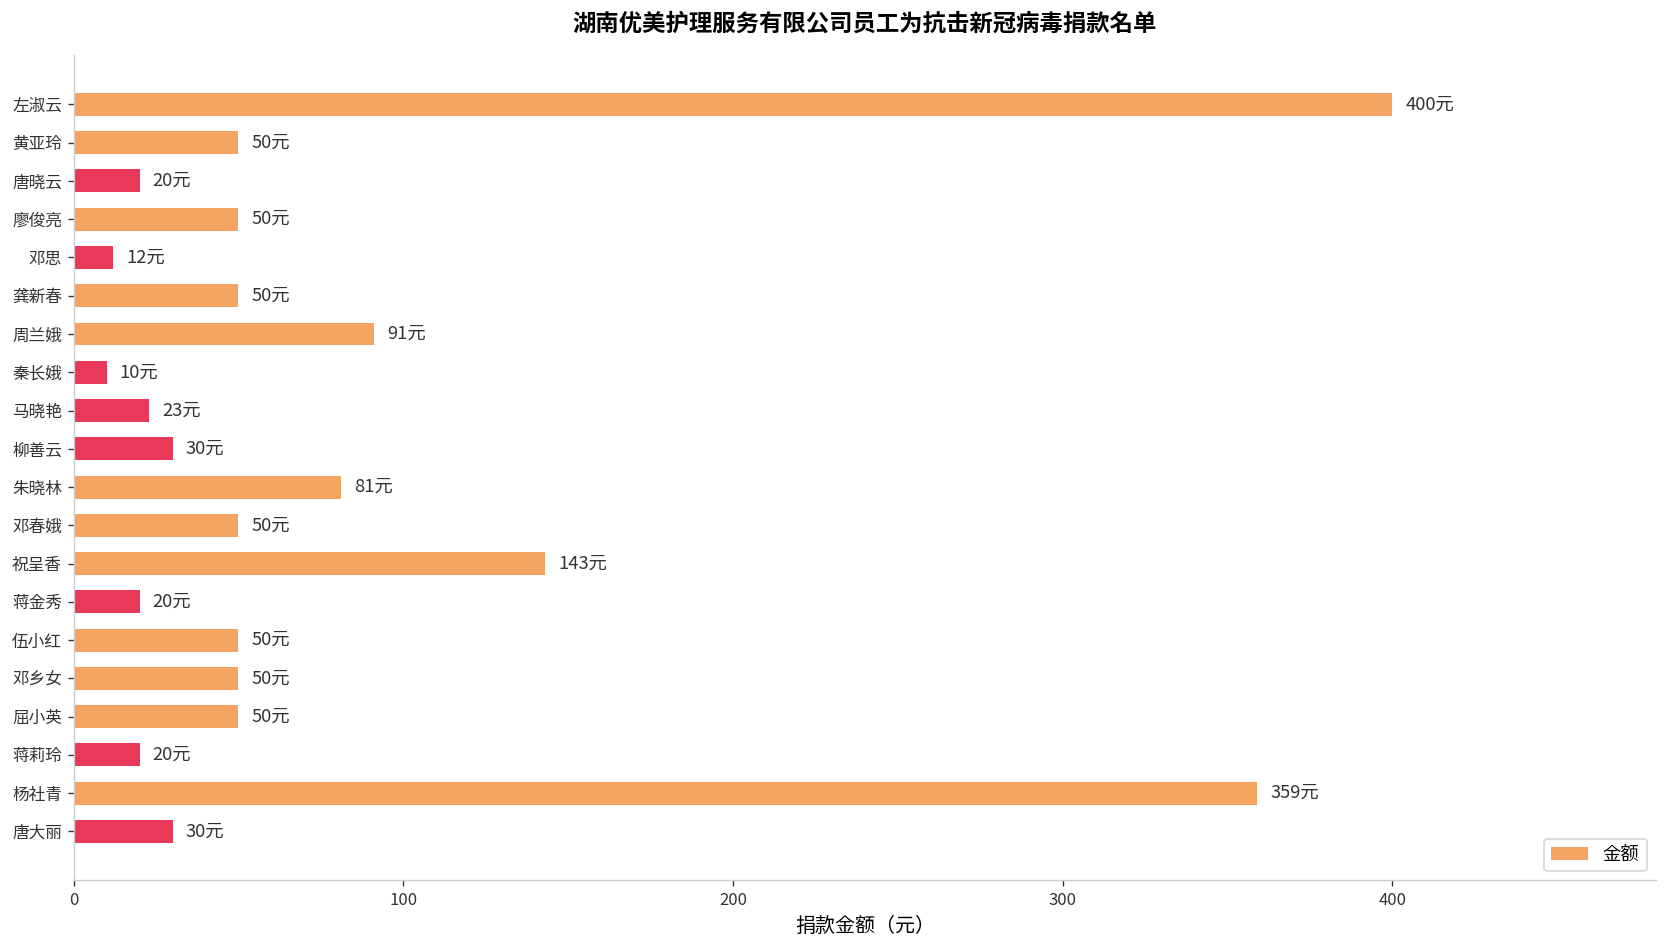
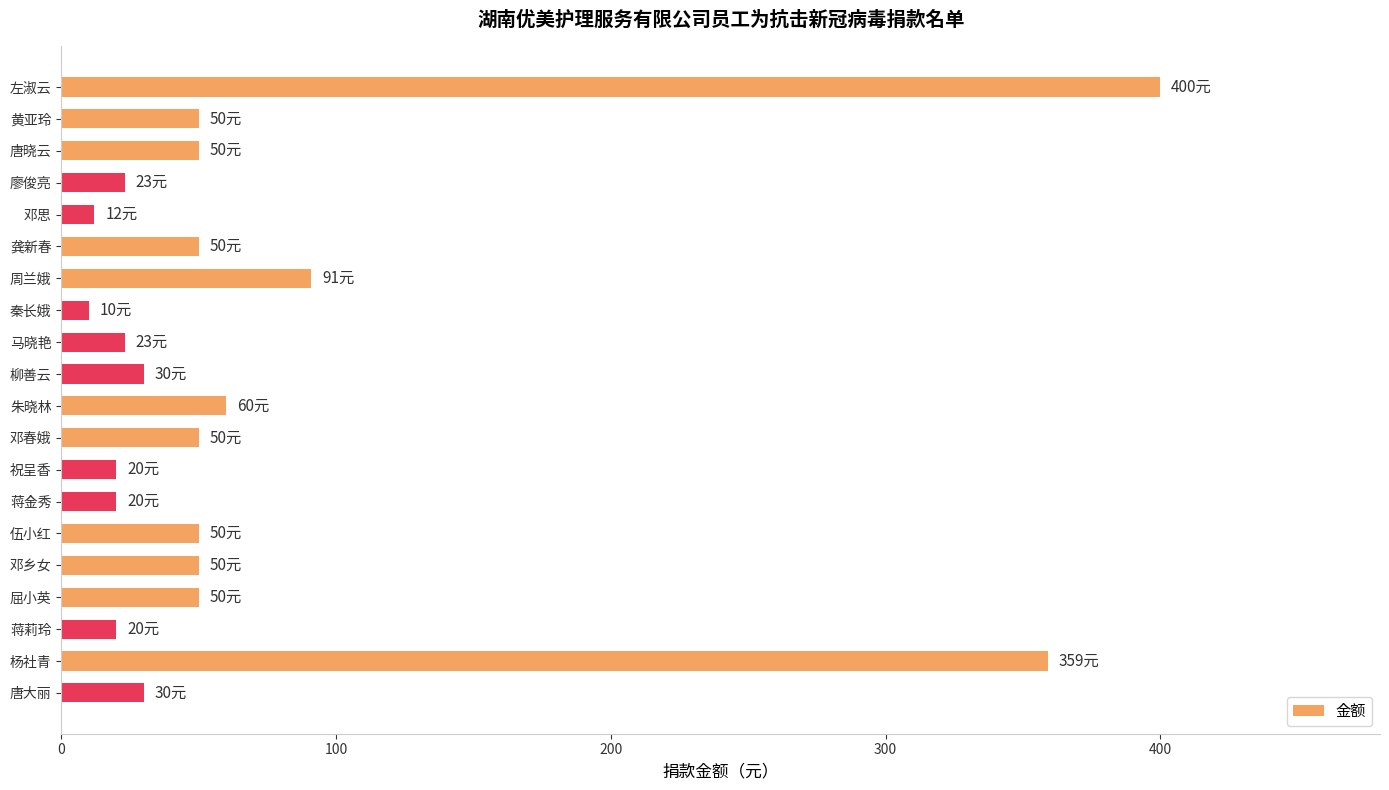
唐晓云: 20元 -> 50元
廖俊亮: 50元 -> 23元
朱晓林: 81元 -> 60元
祝呈香: 143元 -> 20元
